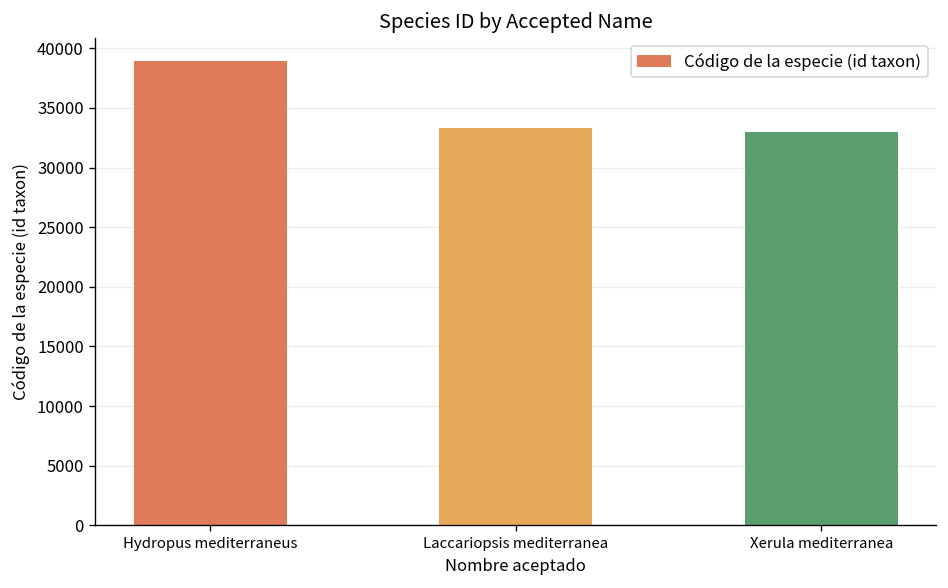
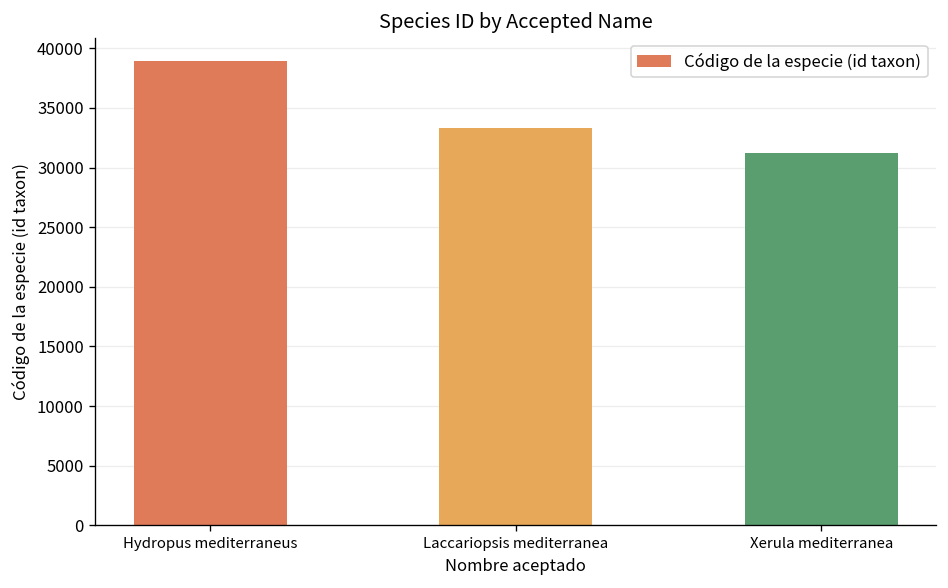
Xerula mediterranea: 33000 -> 31000
